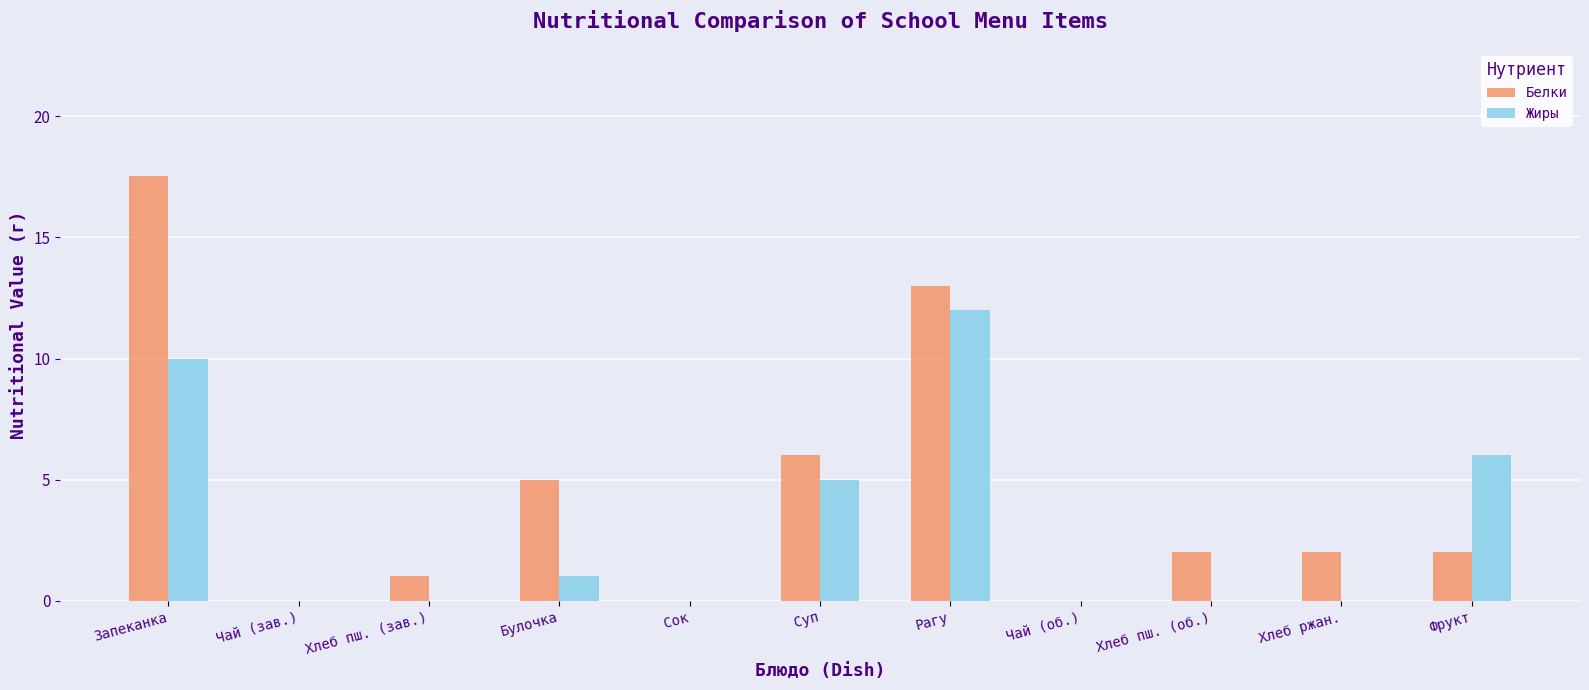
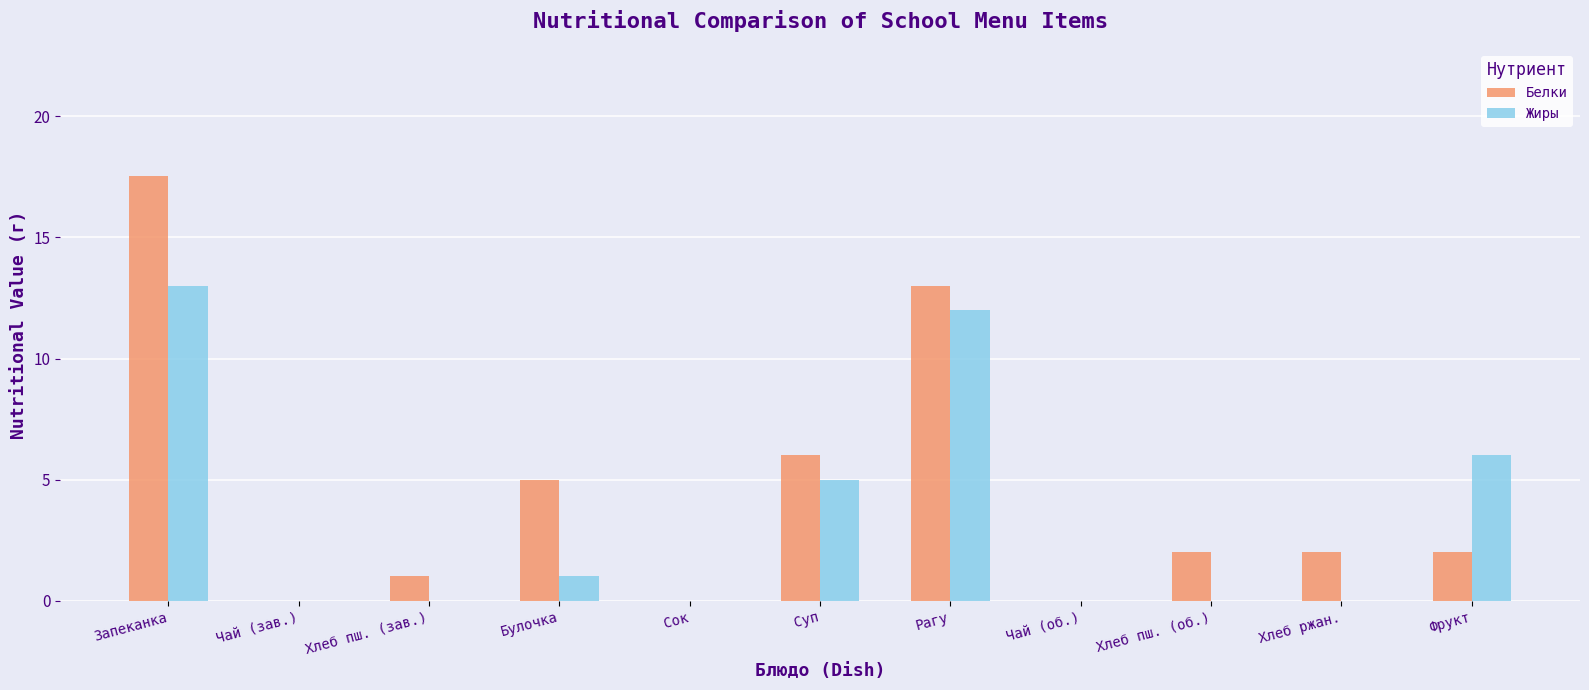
Жиры, Запеканка: 10 -> 13
